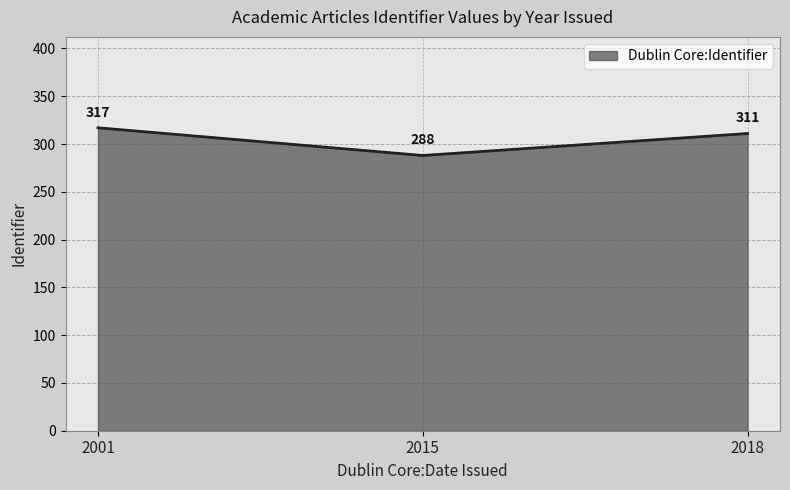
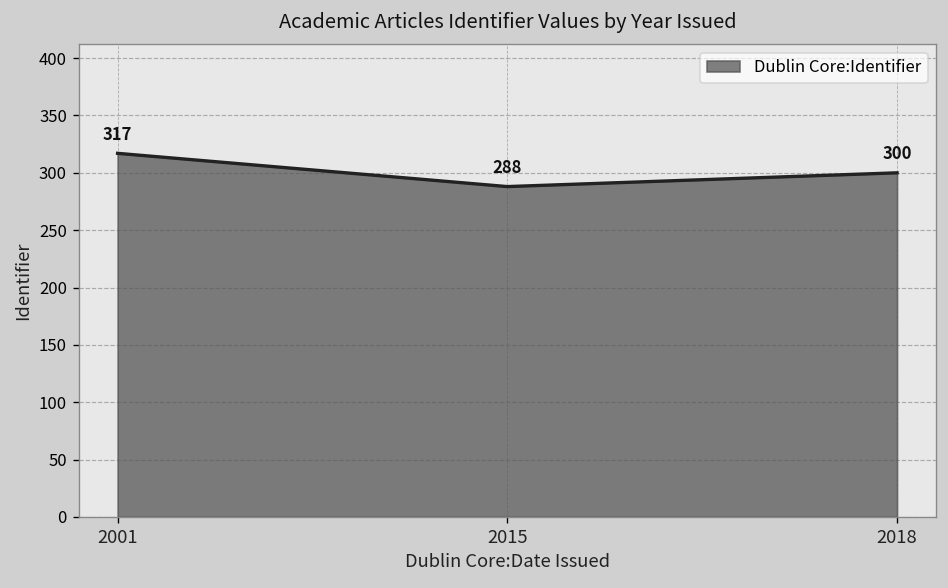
2018: 311 -> 300
